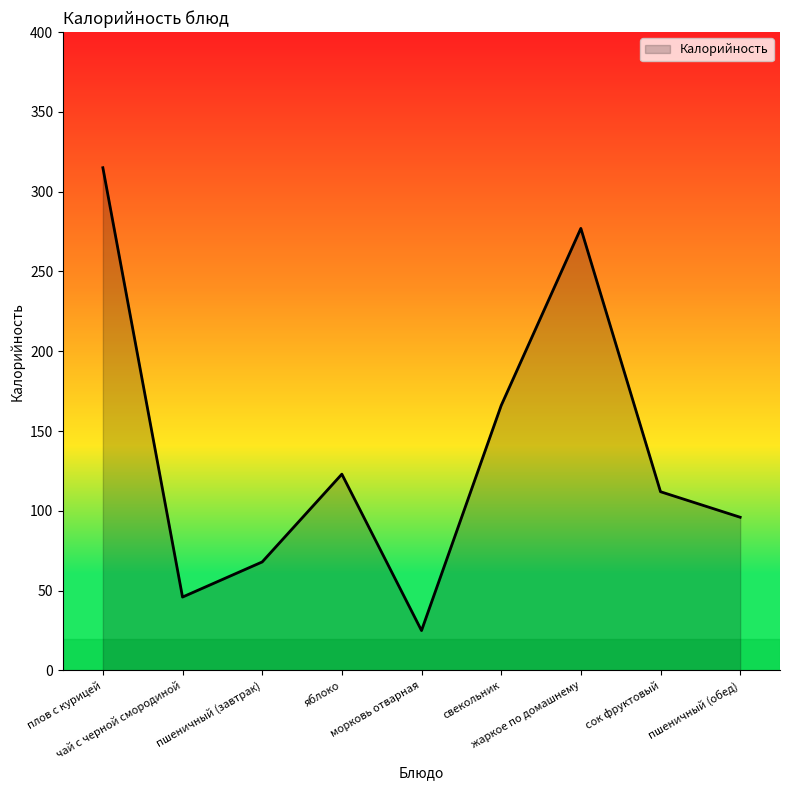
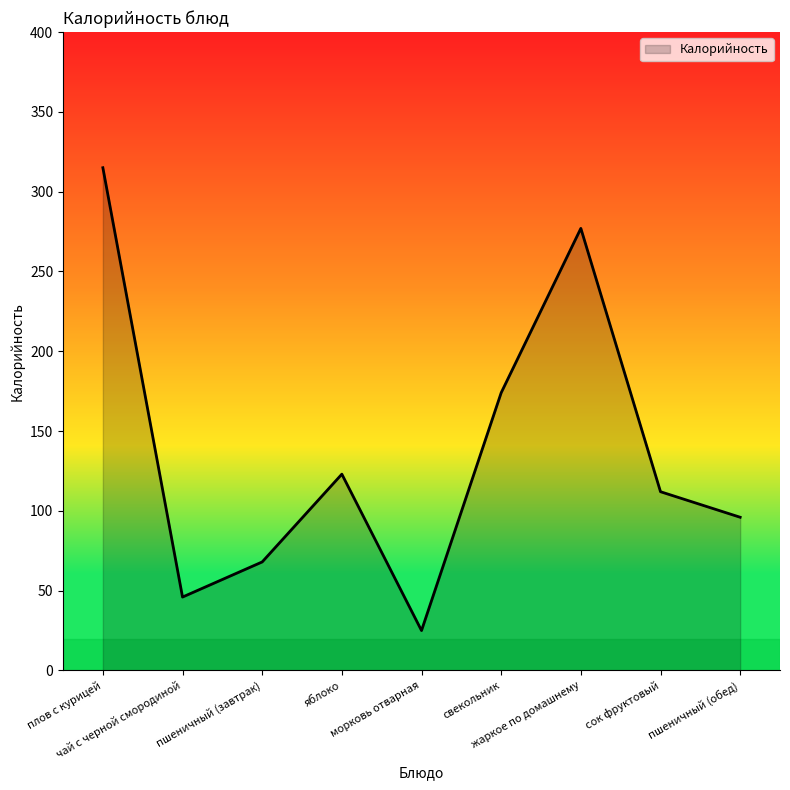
свекольник: 166 -> 174
